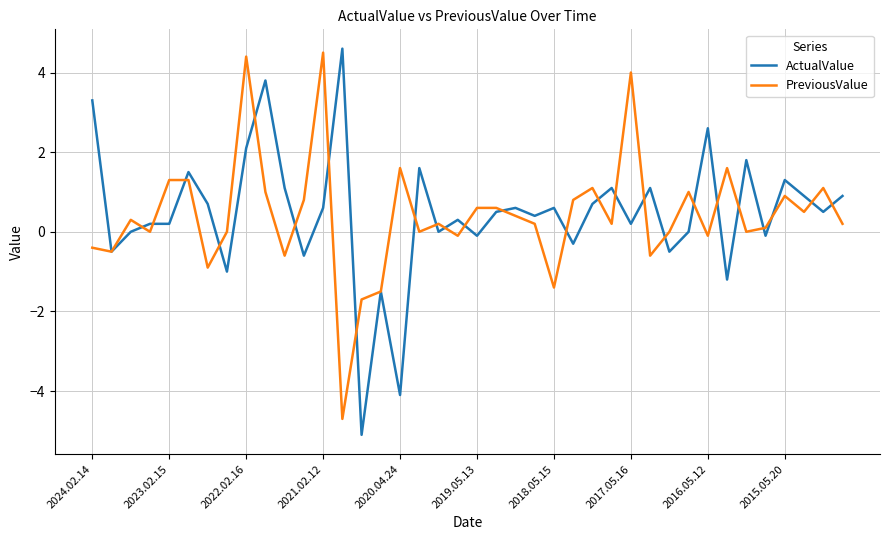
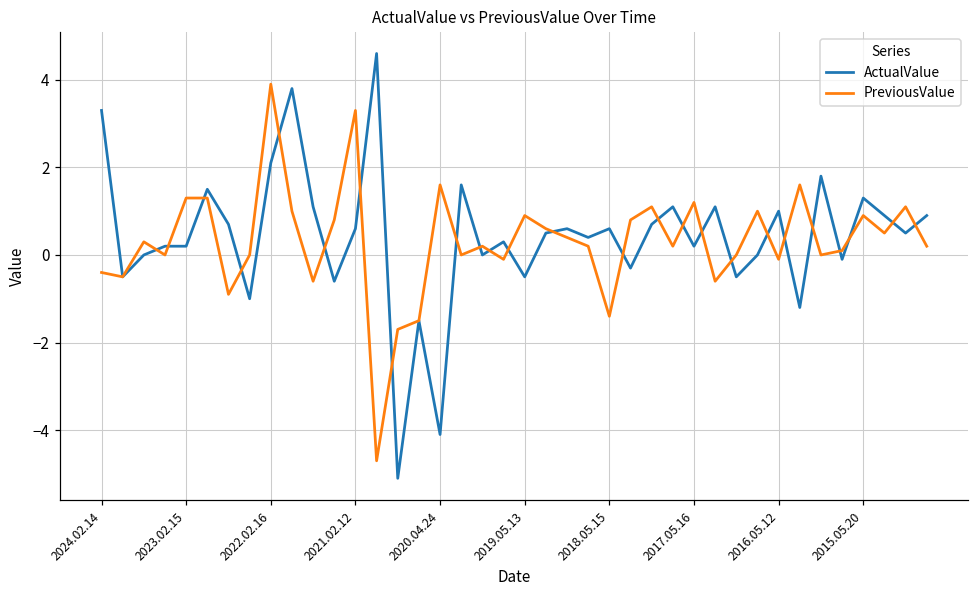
PreviousValue, 2022.02.16: 4.4 -> 3.9
PreviousValue, 2021.02.12: 4.5 -> 3.3
ActualValue, 2019.05.13: -0.1 -> -0.5
PreviousValue, 2019.05.13: 0.6 -> 0.9
PreviousValue, 2017.05.16: 4.0 -> 1.2
ActualValue, 2016.05.12: 2.6 -> 1.0
